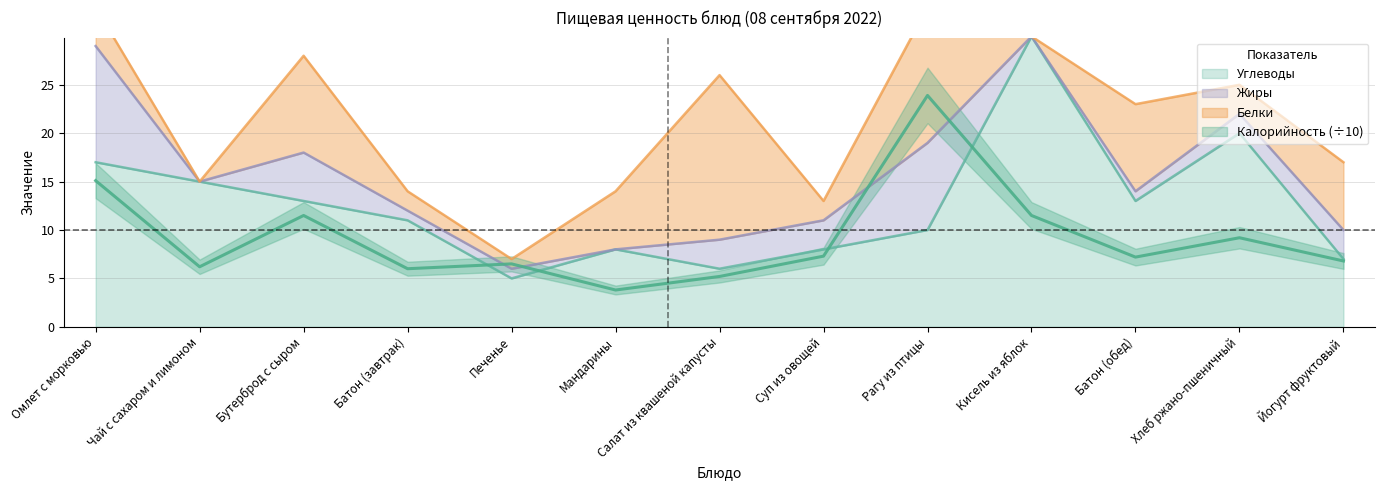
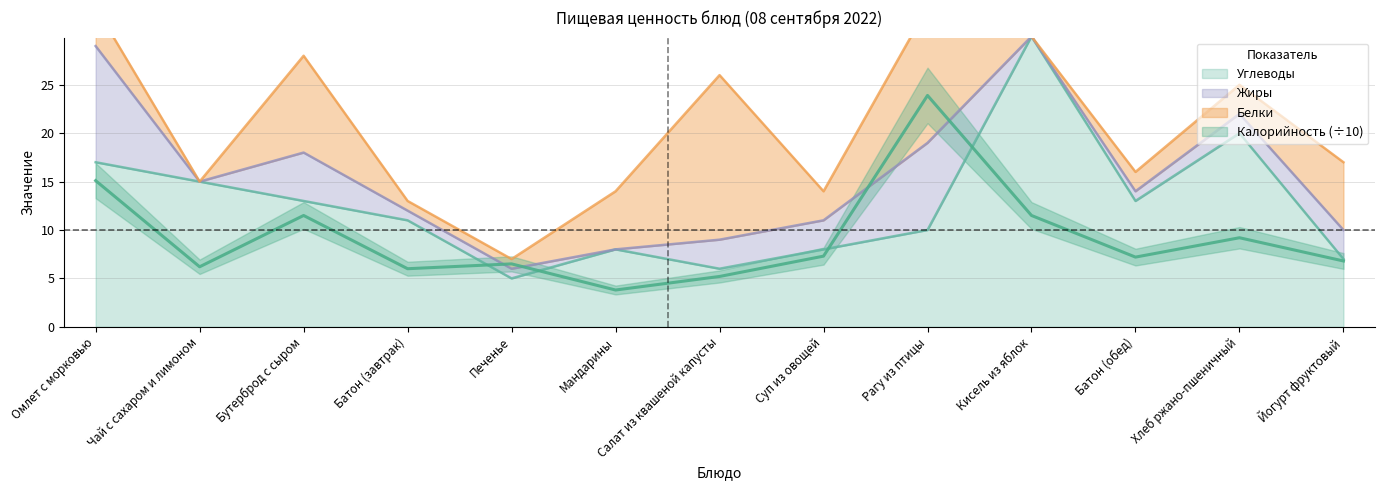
Белки, Батон (завтрак): 2 -> 1
Белки, Суп из овощей: 2 -> 3
Белки, Батон (обед): 9 -> 2
